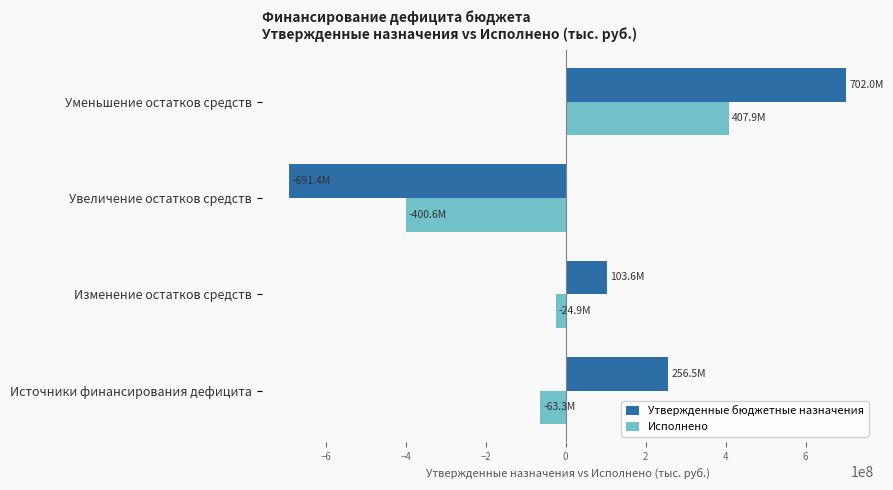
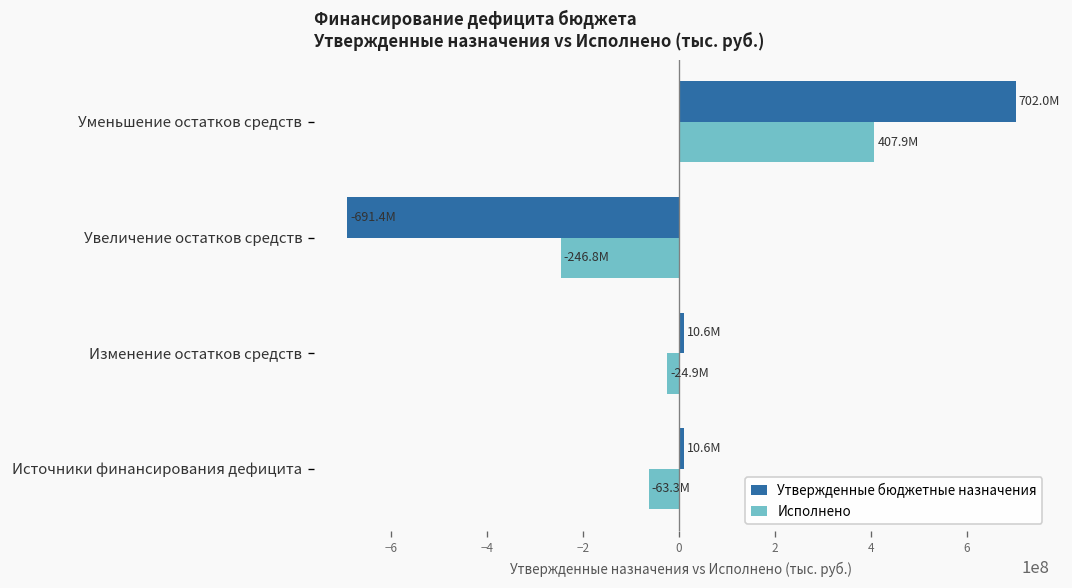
Исполнено, Увеличение остатков средств: -400.6M -> -246.8M
Утвержденные бюджетные назначения, Изменение остатков средств: 103.6M -> 10.6M
Утвержденные бюджетные назначения, Источники финансирования дефицита: 256.5M -> 10.6M
